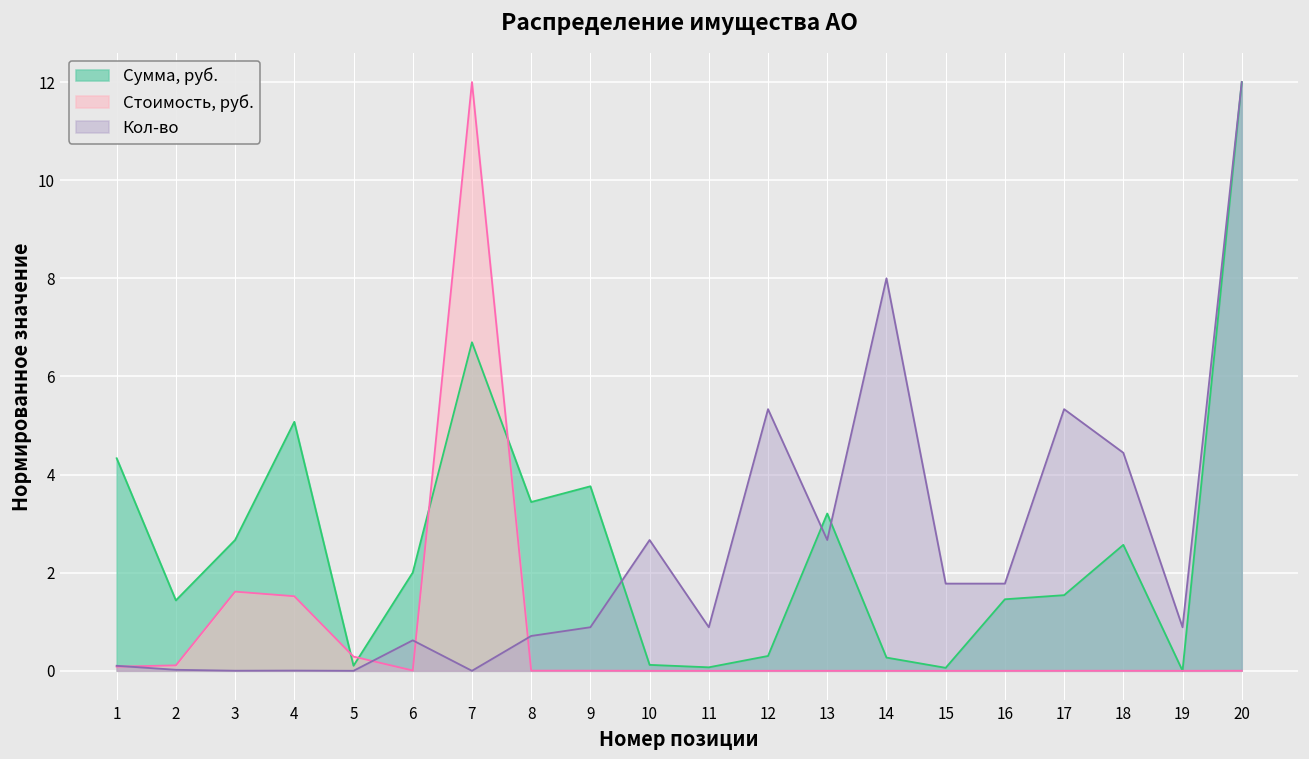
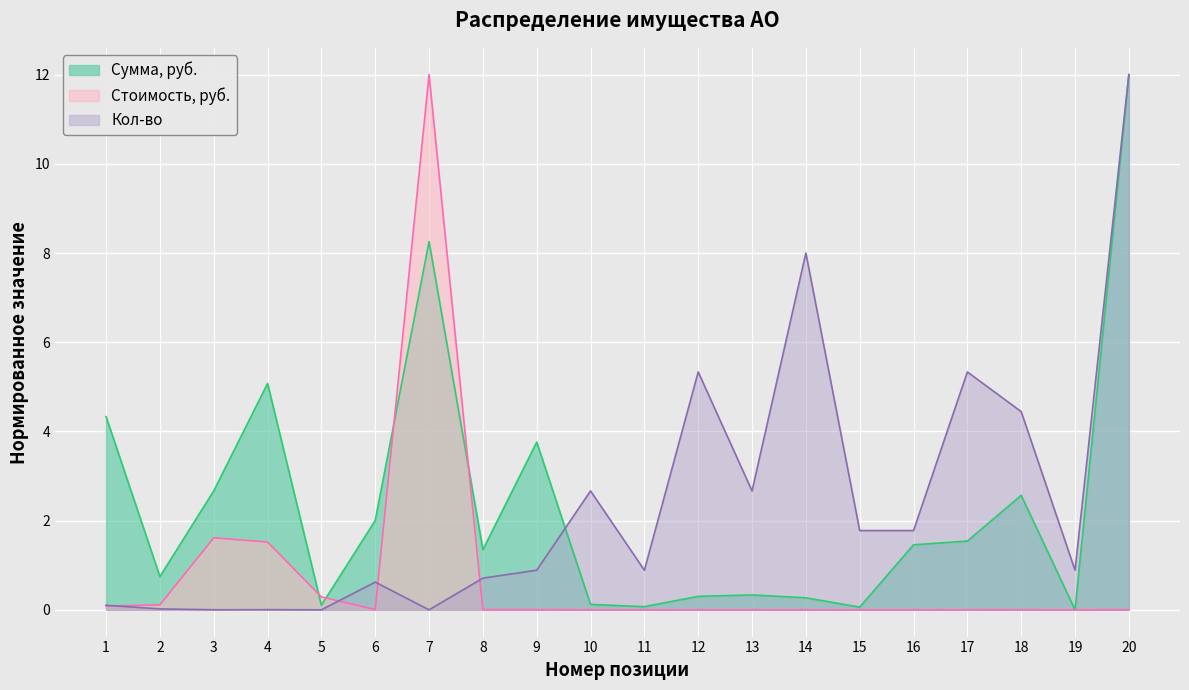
Сумма, руб., 2: 1.4 -> 0.7
Сумма, руб., 7: 6.7 -> 8.3
Сумма, руб., 8: 3.4 -> 1.3
Сумма, руб., 13: 3.2 -> 0.3
